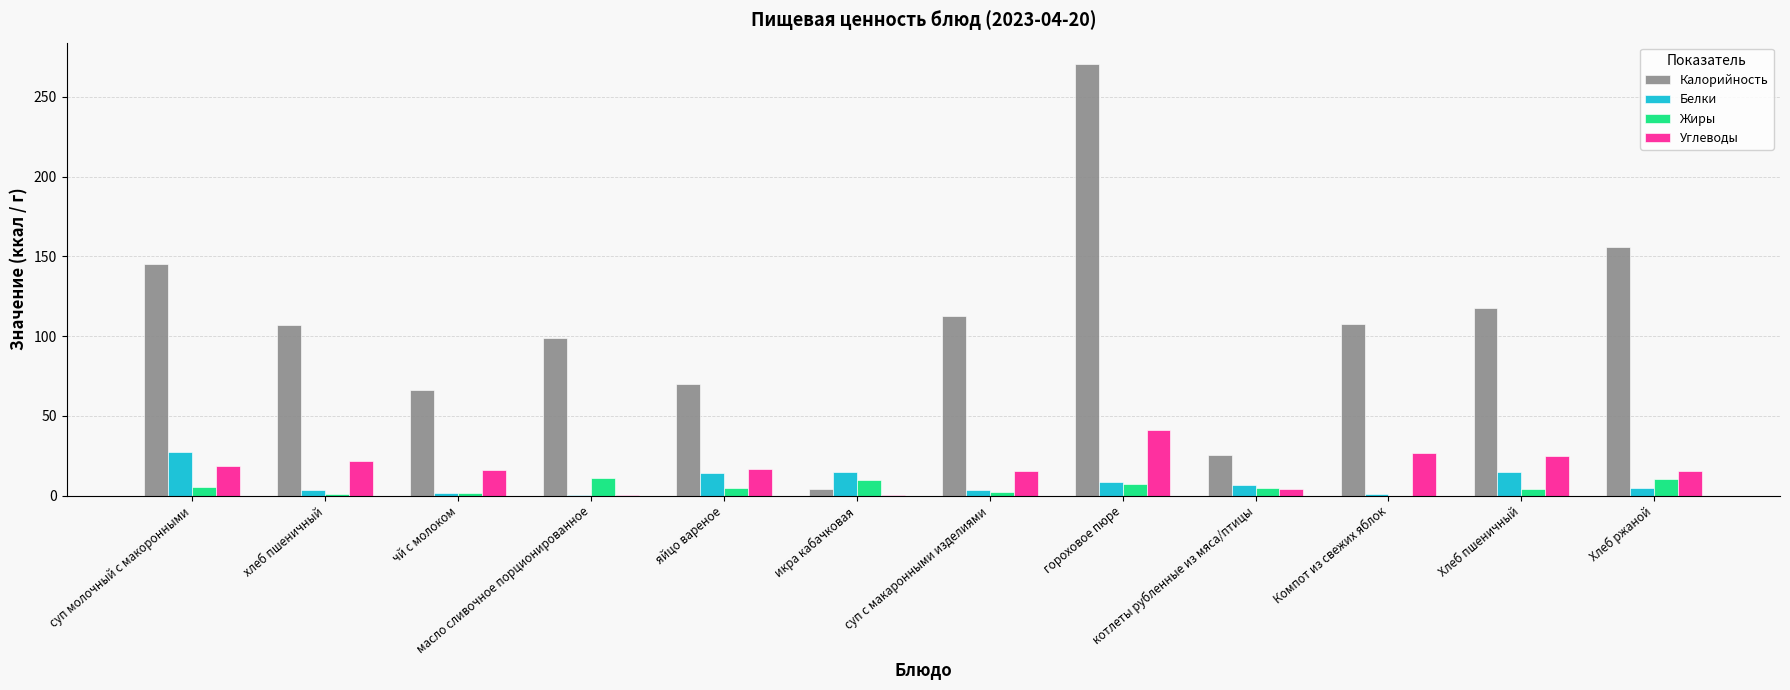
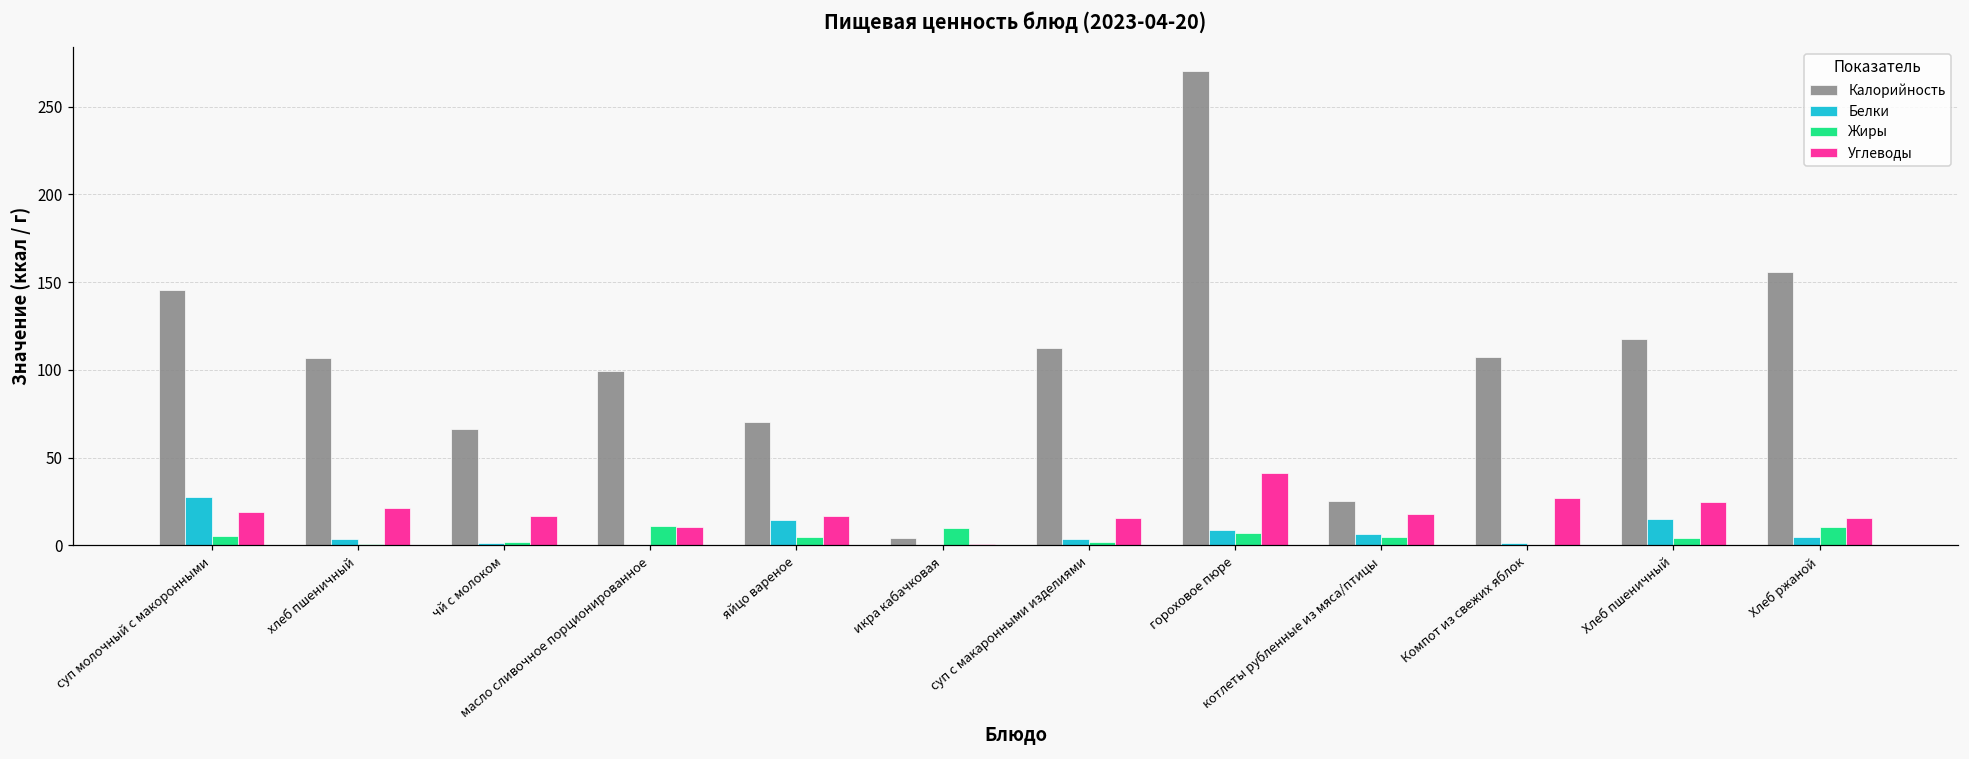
Углеводы, масло сливочное порционированное: 0 -> 11
Белки, икра кабачковая: 15 -> 0
Углеводы, котлеты рубленные из мяса/птицы: 4 -> 18
